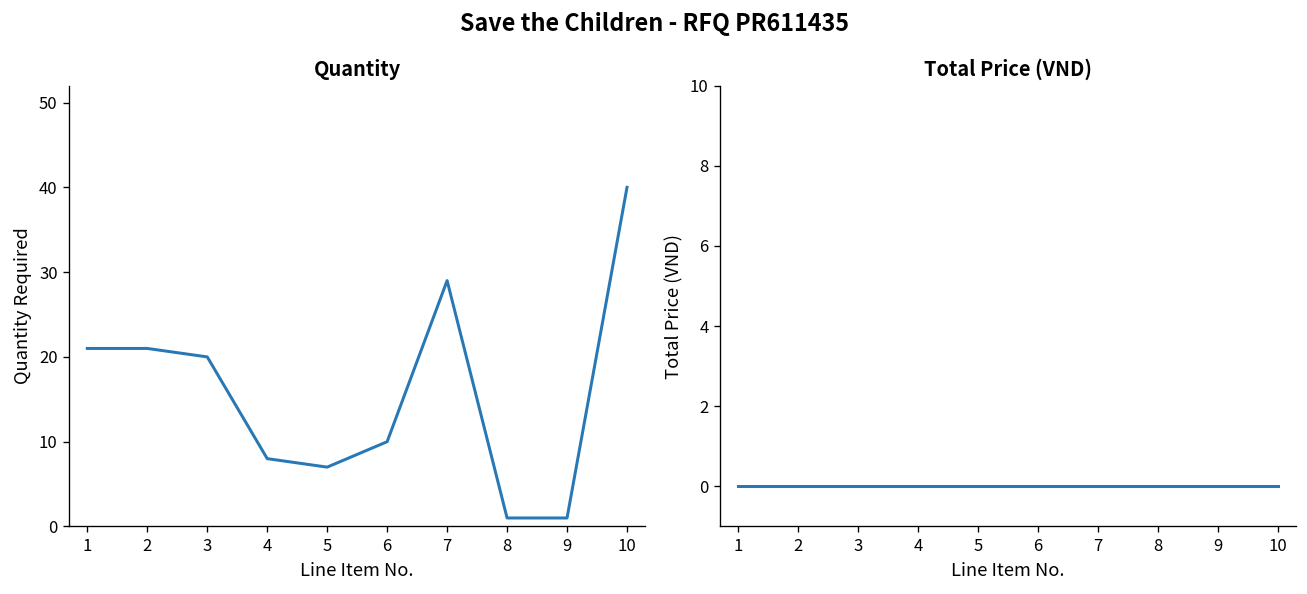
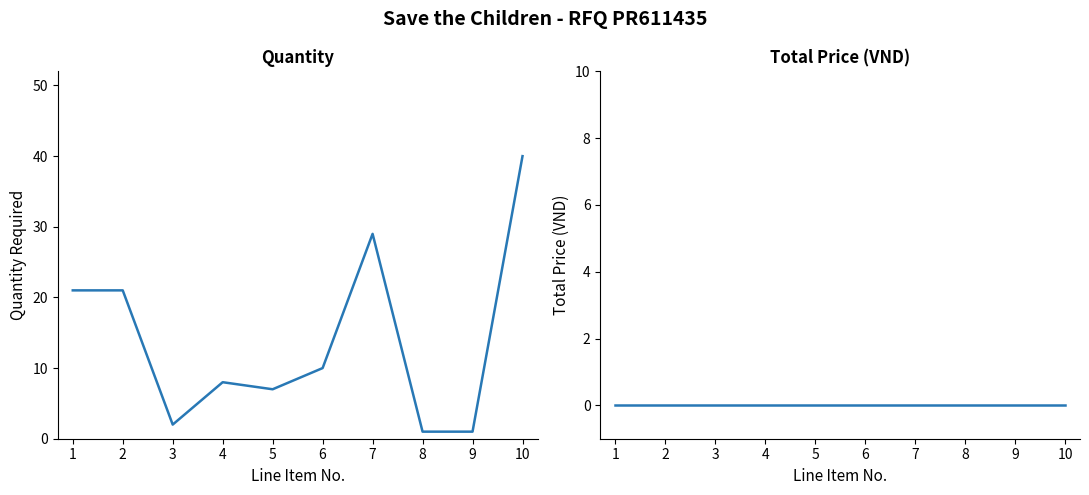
Quantity, 3: 20 -> 2
